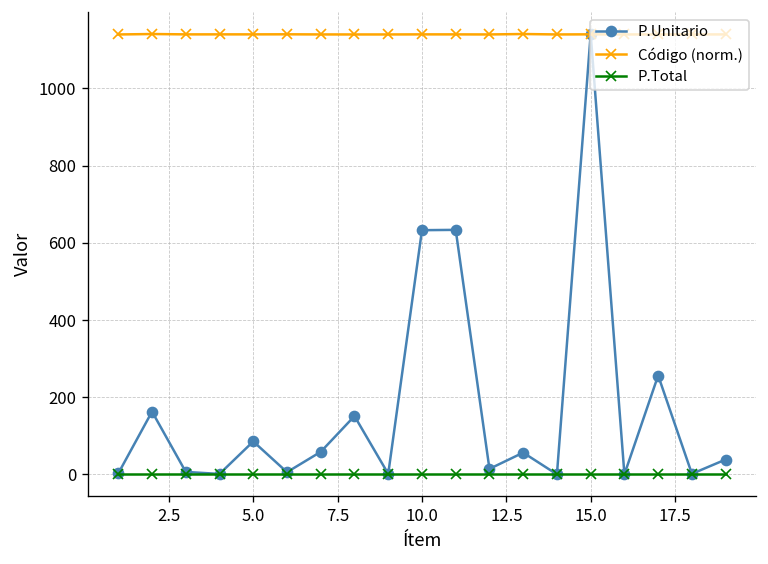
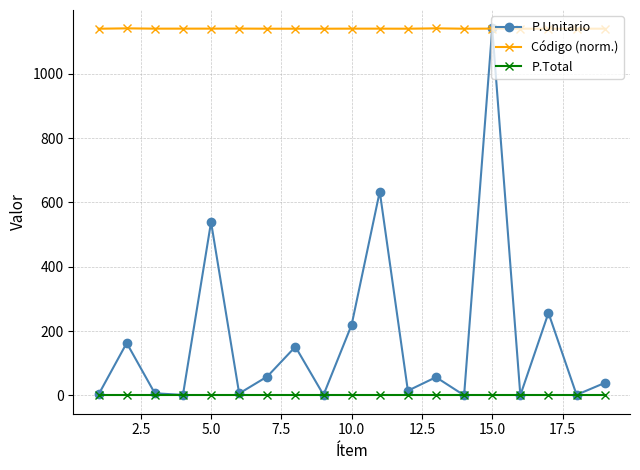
P.Unitario, 5.0: 90 -> 540
P.Unitario, 10.0: 630 -> 220
